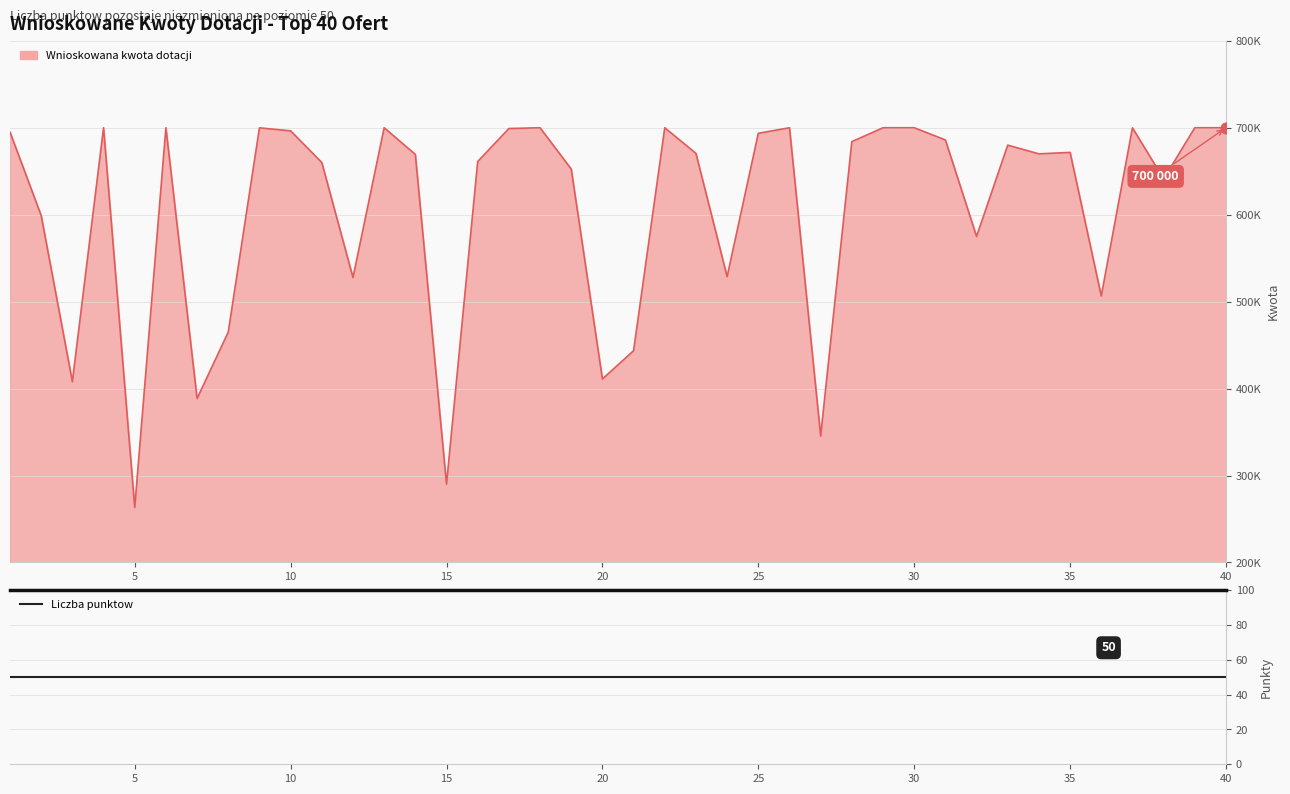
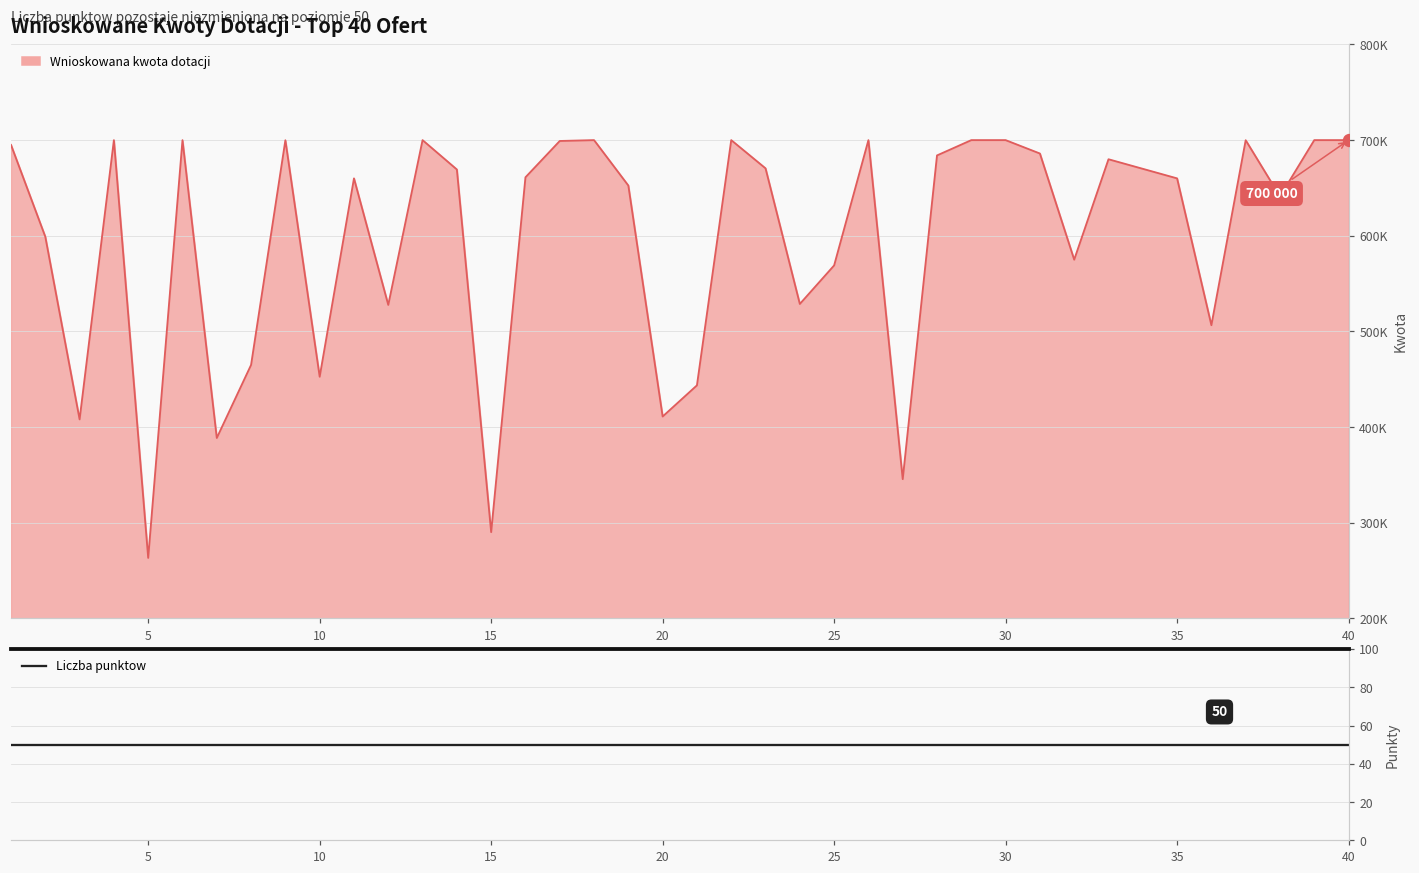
Wnioskowane Kwoty Dotacji - Top 40 Ofert, Wnioskowana kwota dotacji, 10: 700000 -> 450000
Wnioskowane Kwoty Dotacji - Top 40 Ofert, Wnioskowana kwota dotacji, 25: 690000 -> 570000
Wnioskowane Kwoty Dotacji - Top 40 Ofert, Wnioskowana kwota dotacji, 35: 670000 -> 660000
